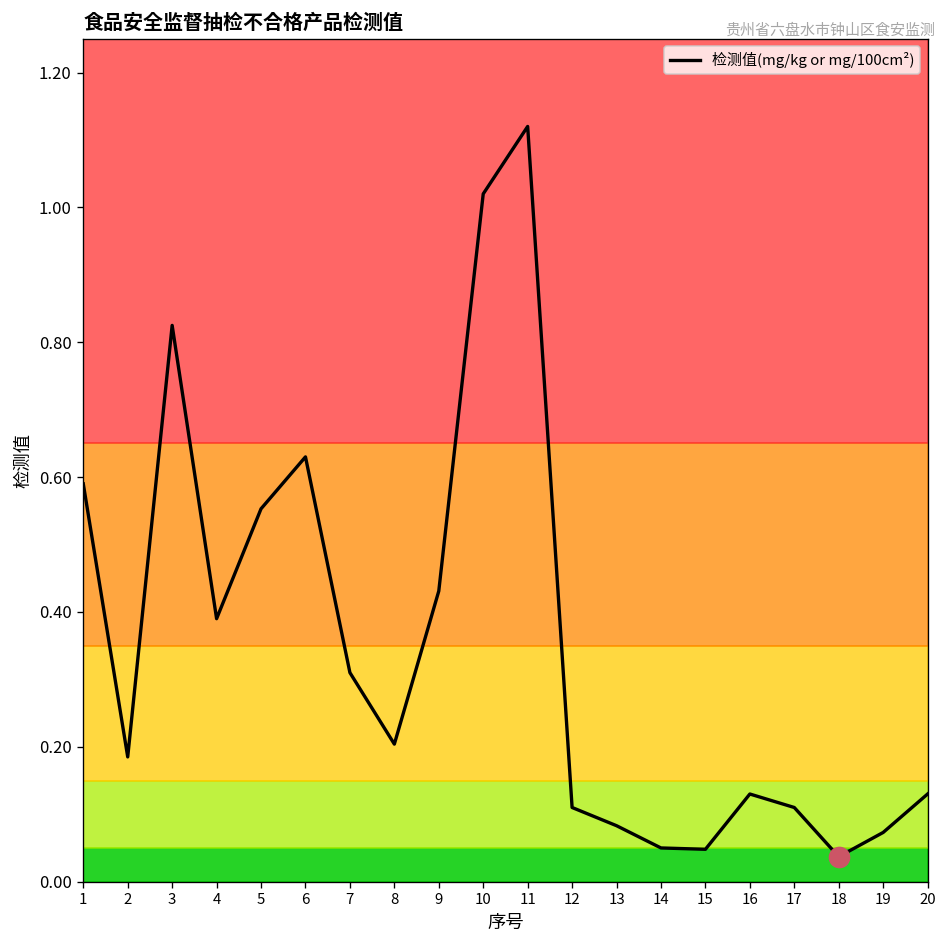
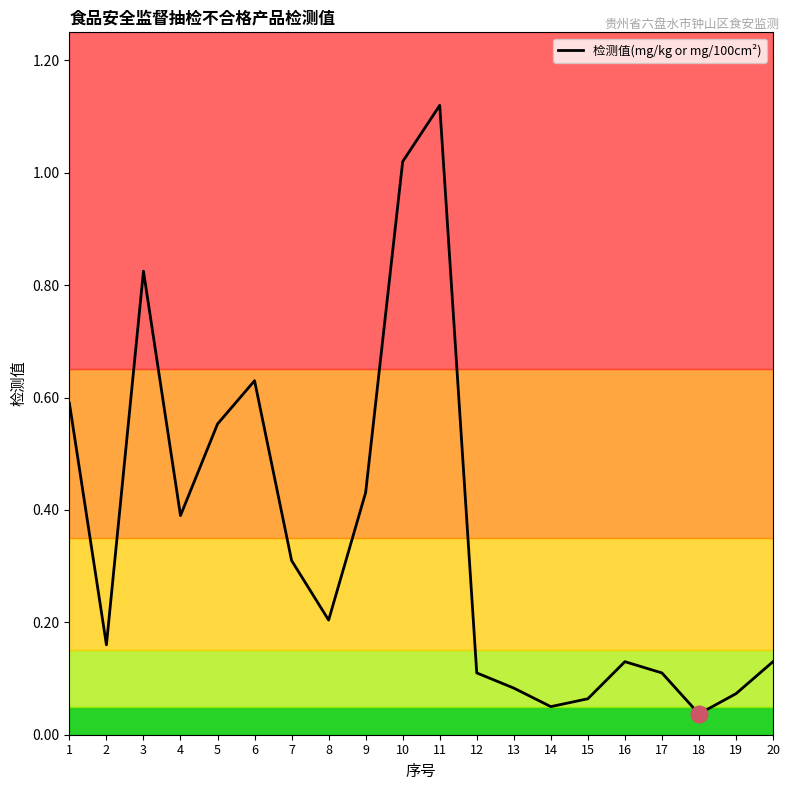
检测值(mg/kg or mg/100cm²), 2: 0.19 -> 0.16
检测值(mg/kg or mg/100cm²), 15: 0.05 -> 0.06
